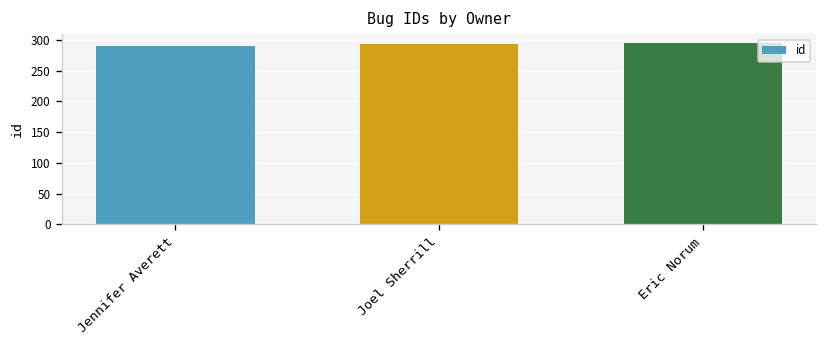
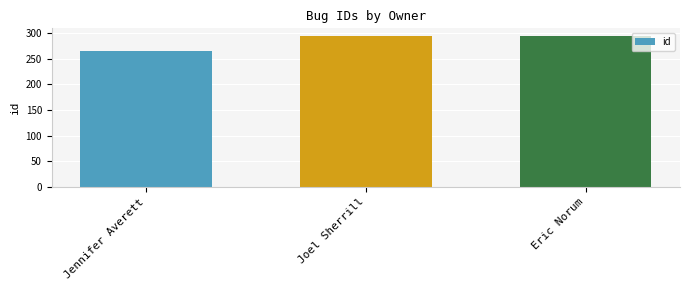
Jennifer Averett: 290 -> 270
